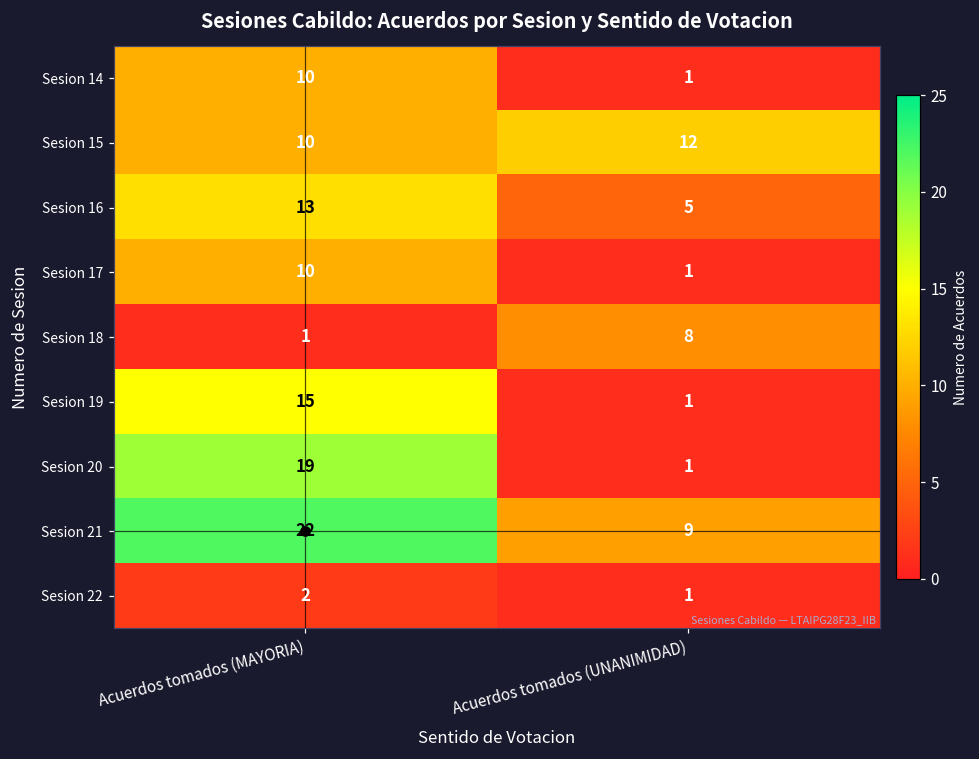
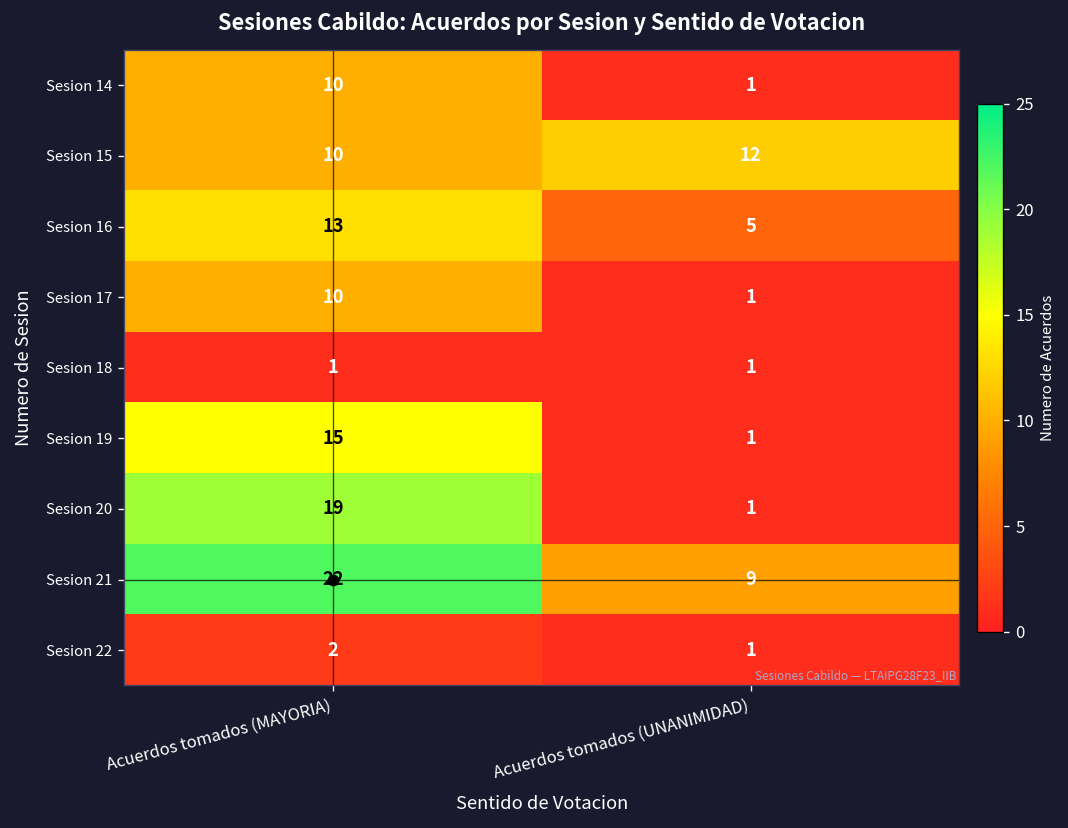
Sesion 18, Acuerdos tomados (UNANIMIDAD): 8 -> 1
